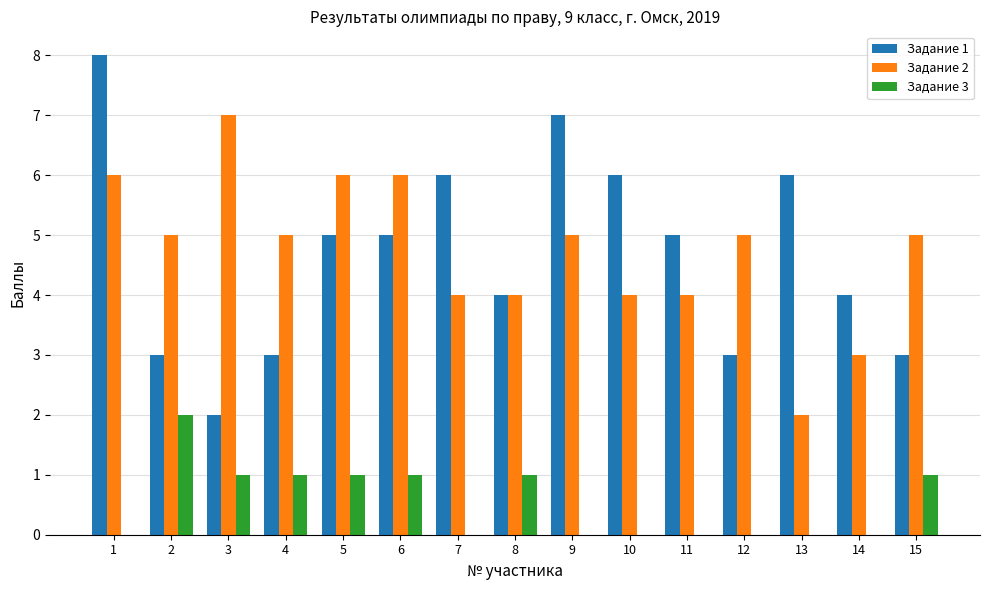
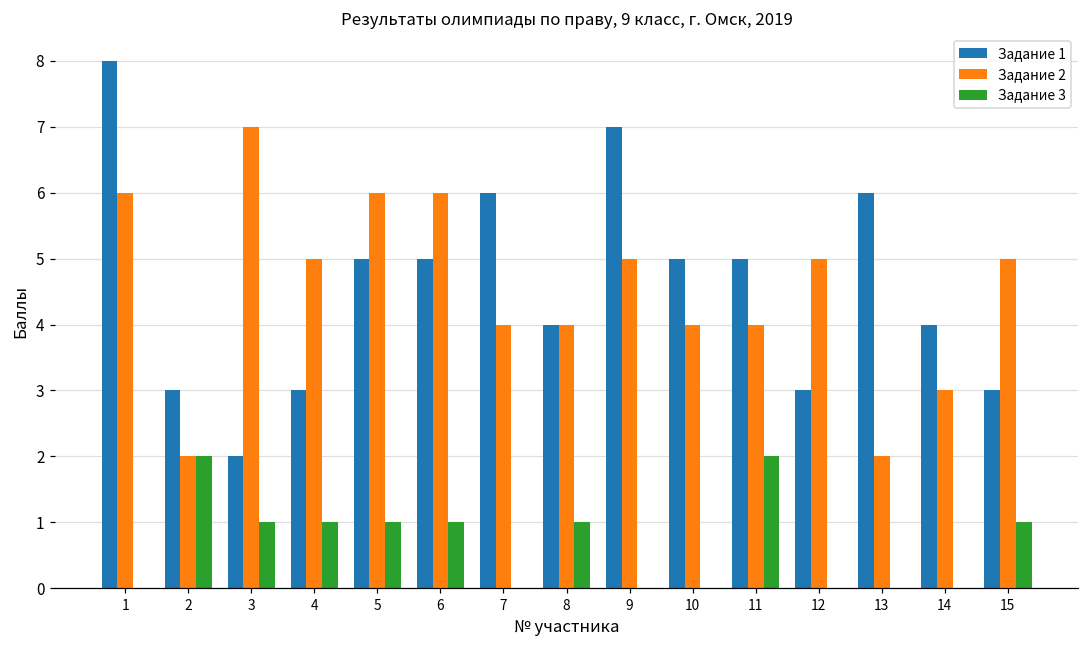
Задание 2, 2: 5 -> 2
Задание 1, 10: 6 -> 5
Задание 3, 11: 0 -> 2
